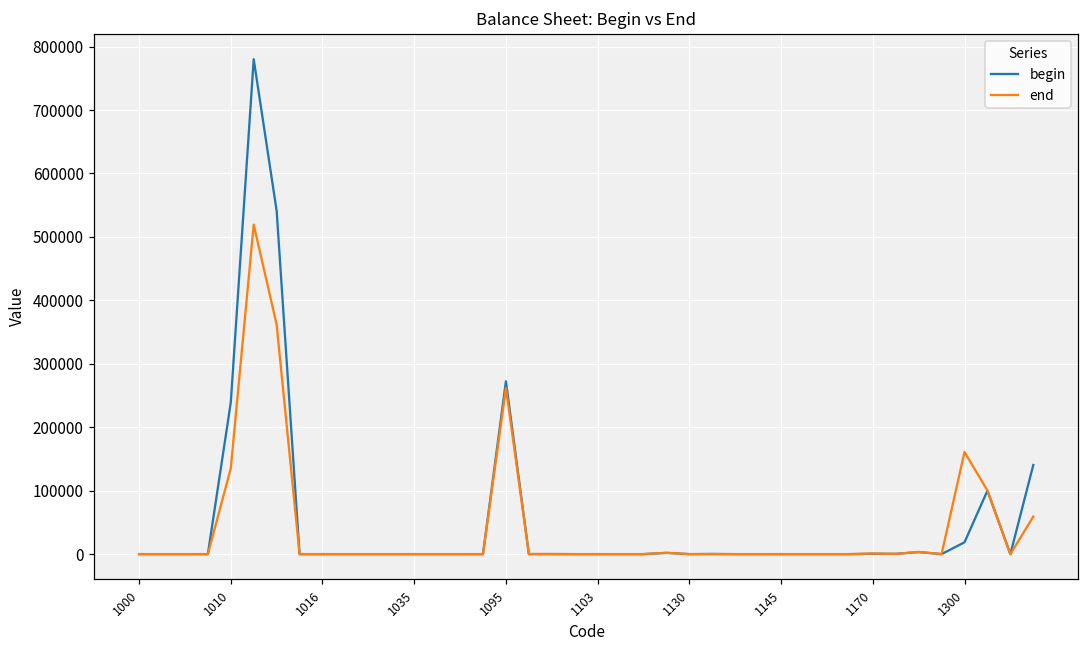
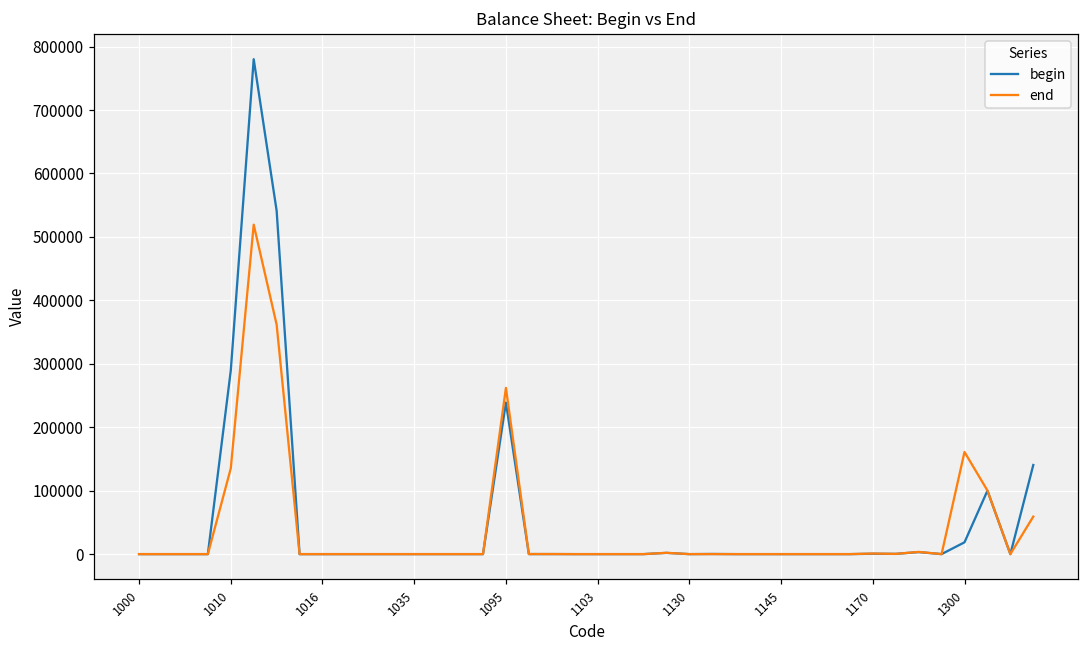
begin, 1010: 240000 -> 290000
begin, 1095: 270000 -> 240000
